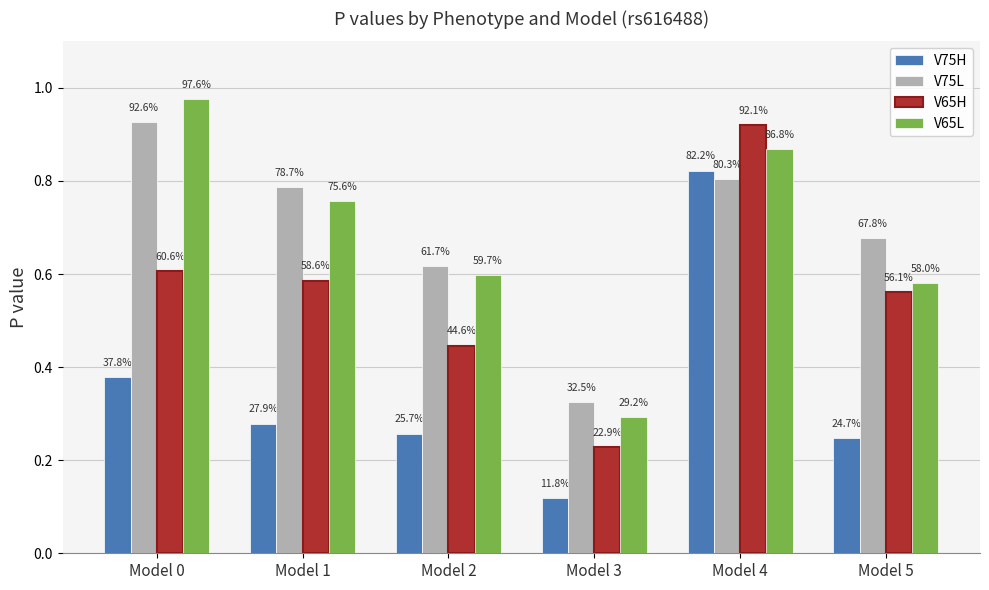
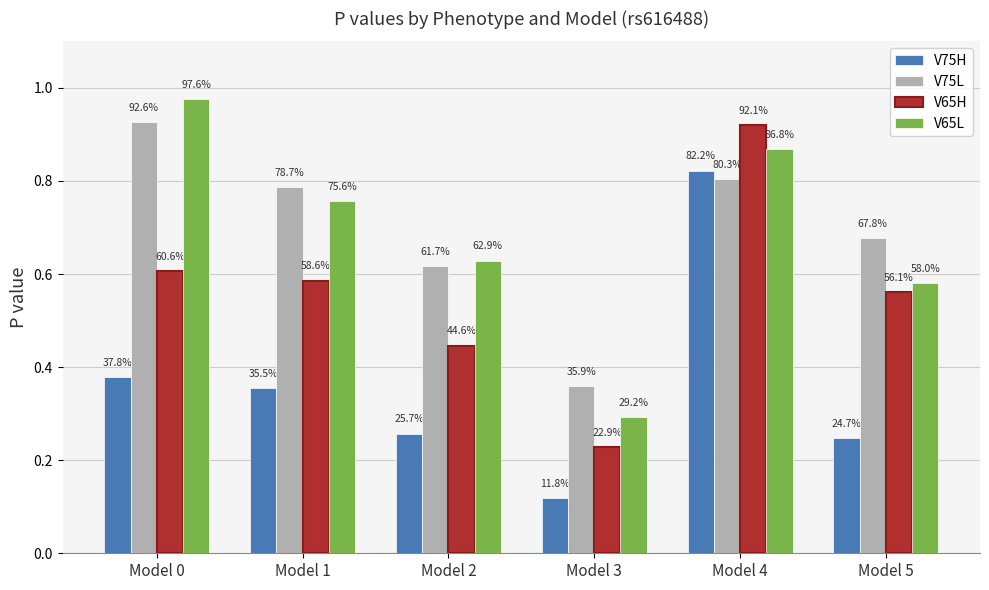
V75H, Model 1: 27.9% -> 35.5%
V65L, Model 2: 59.7% -> 62.9%
V75L, Model 3: 32.5% -> 35.9%
